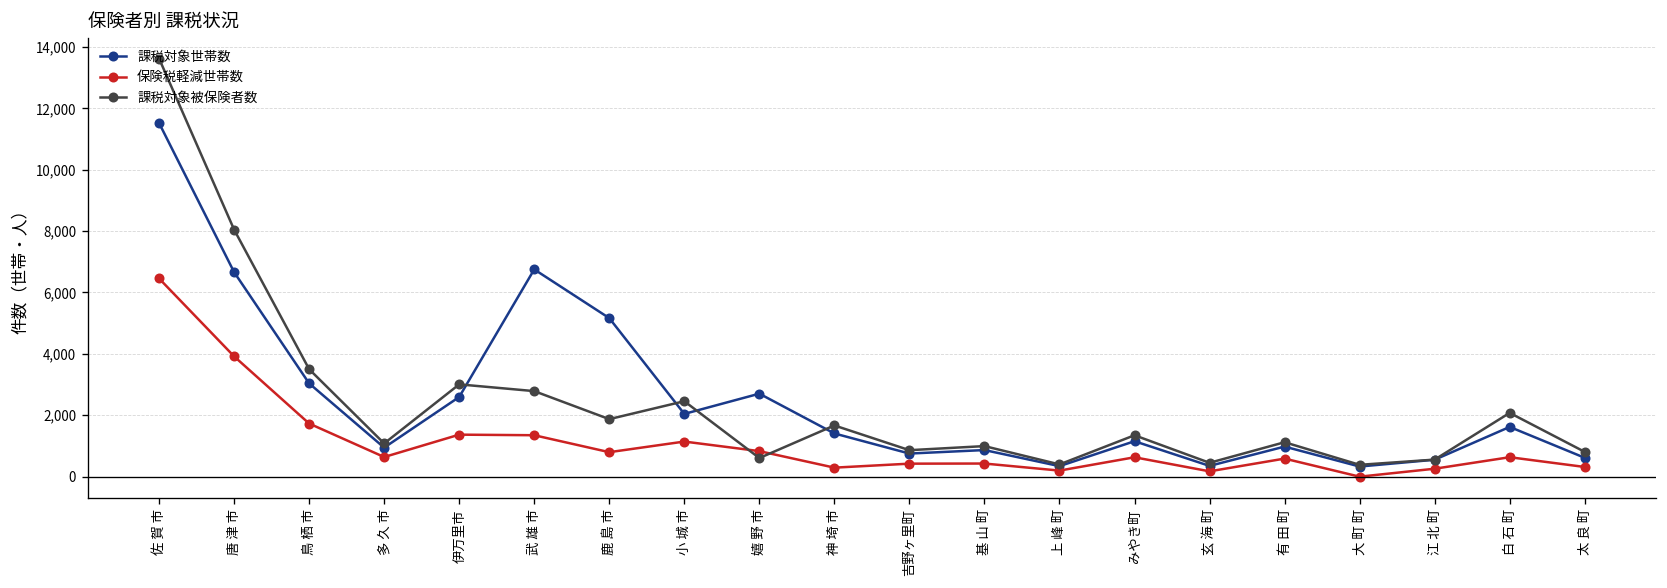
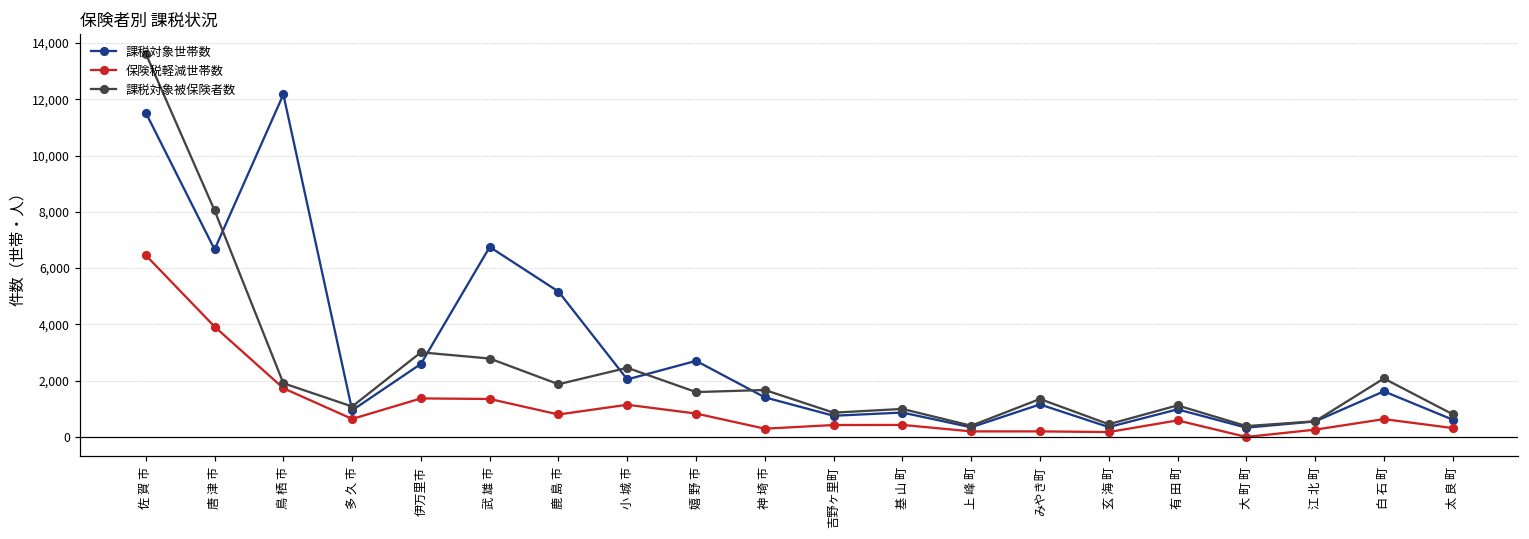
課税対象世帯数, 鳥 栖 市: 3,000 -> 12,200
課税対象被保険者数, 鳥 栖 市: 3,500 -> 1,900
課税対象被保険者数, 嬉 野 市: 600 -> 1,600
保険税軽減世帯数, みやき町: 600 -> 200
